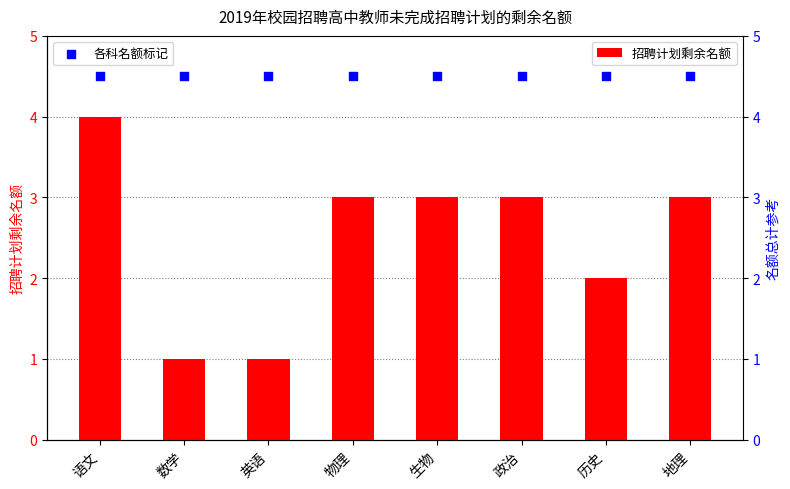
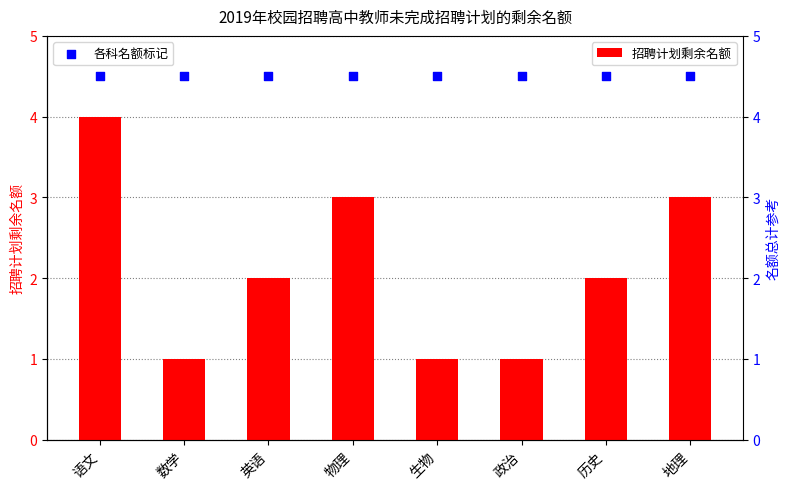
招聘计划剩余名额, 英语: 1 -> 2
招聘计划剩余名额, 生物: 3 -> 1
招聘计划剩余名额, 政治: 3 -> 1
